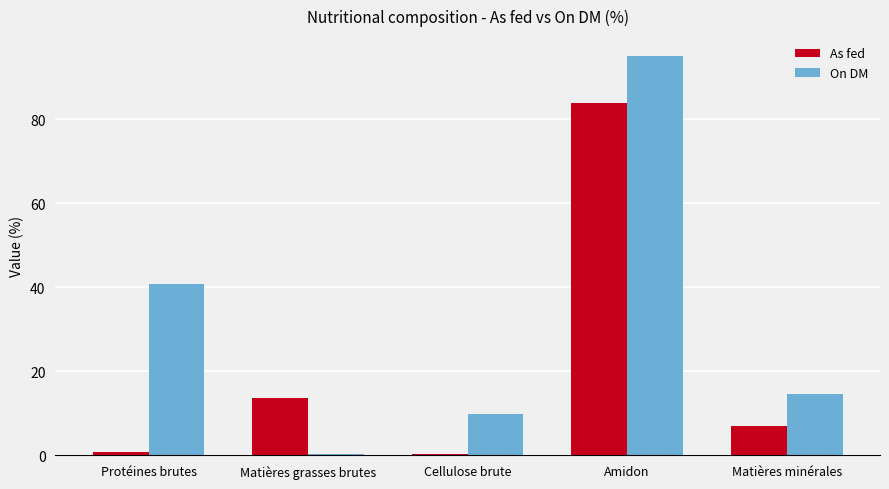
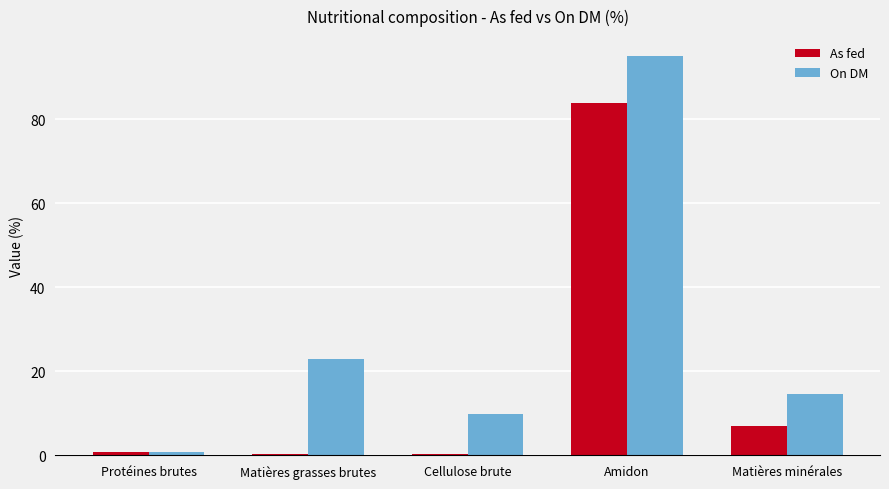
On DM, Protéines brutes: 41 -> 1
As fed, Matières grasses brutes: 14 -> 0
On DM, Matières grasses brutes: 0 -> 23
